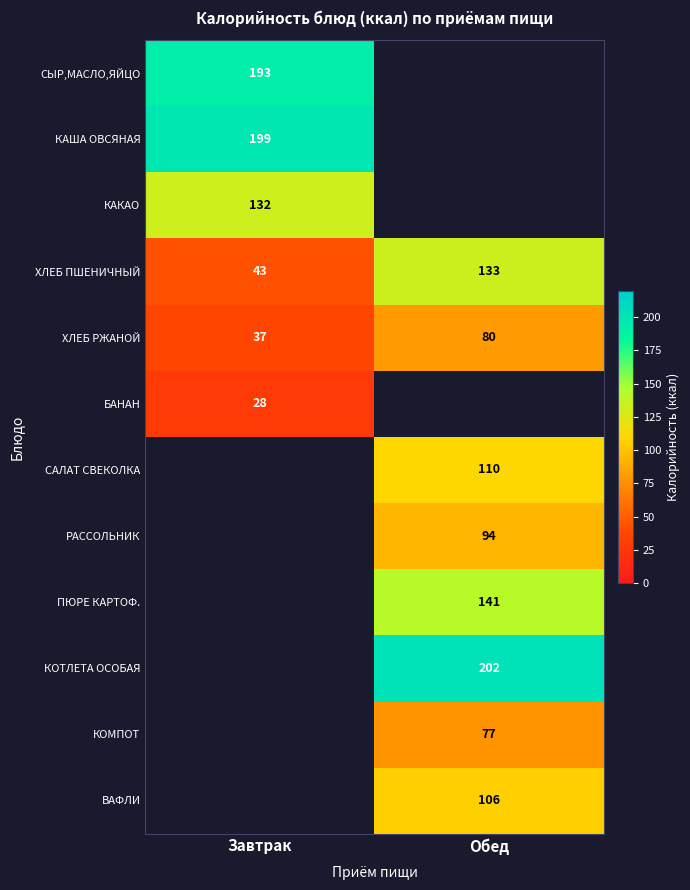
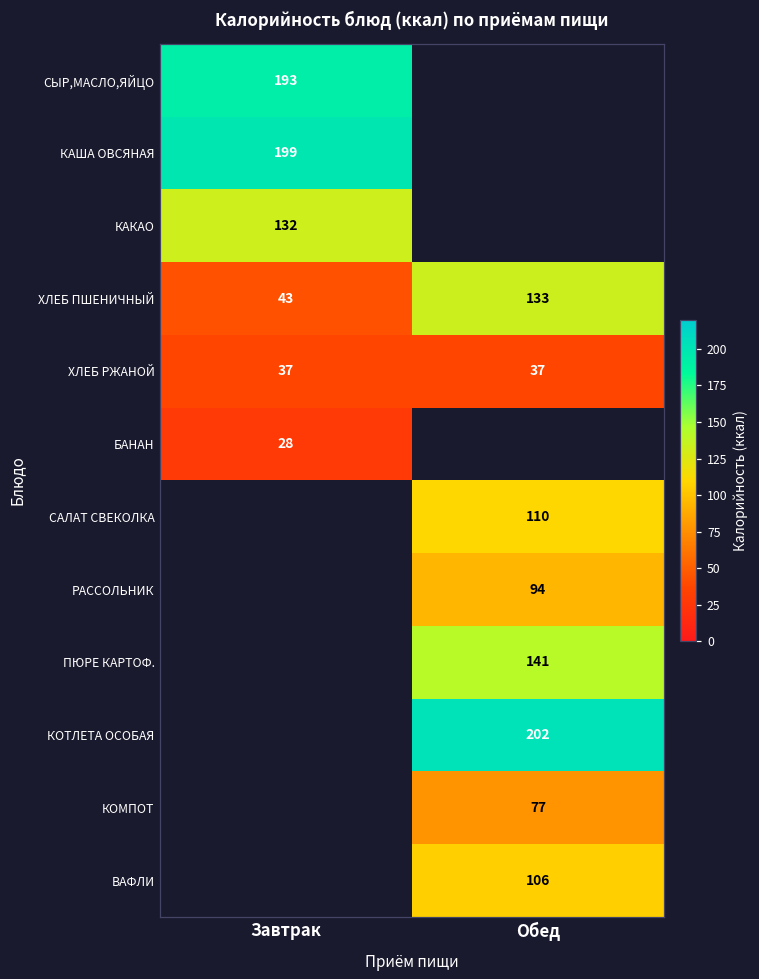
ХЛЕБ РЖАНОЙ, Обед: 80 -> 37
